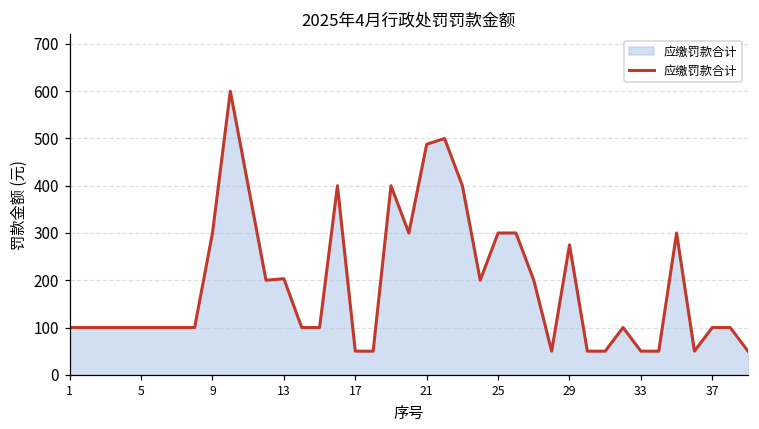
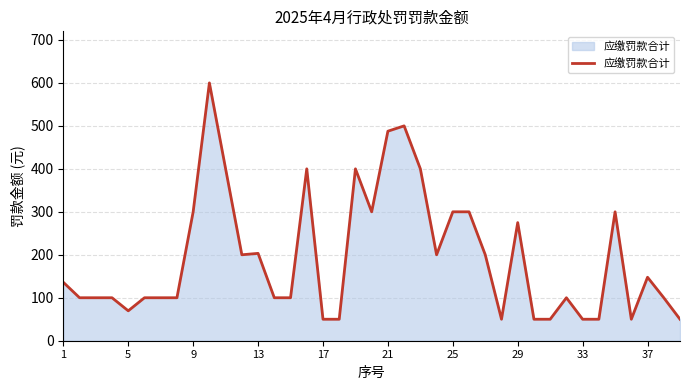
1: 100 -> 140
5: 100 -> 70
37: 100 -> 150
